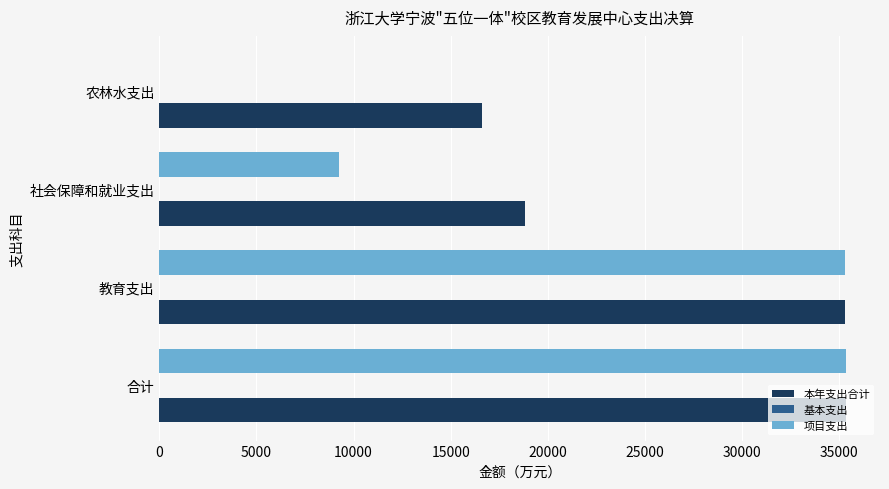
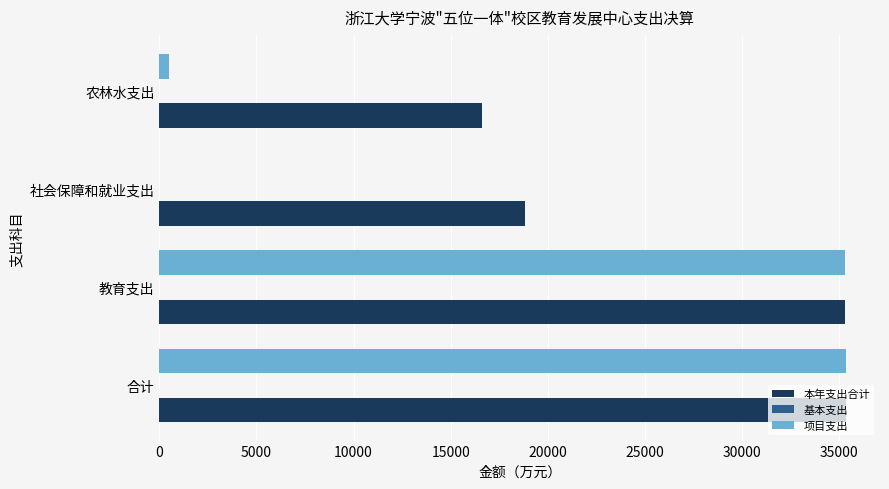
项目支出, 农林水支出: 0 -> 500
项目支出, 社会保障和就业支出: 9300 -> 0
